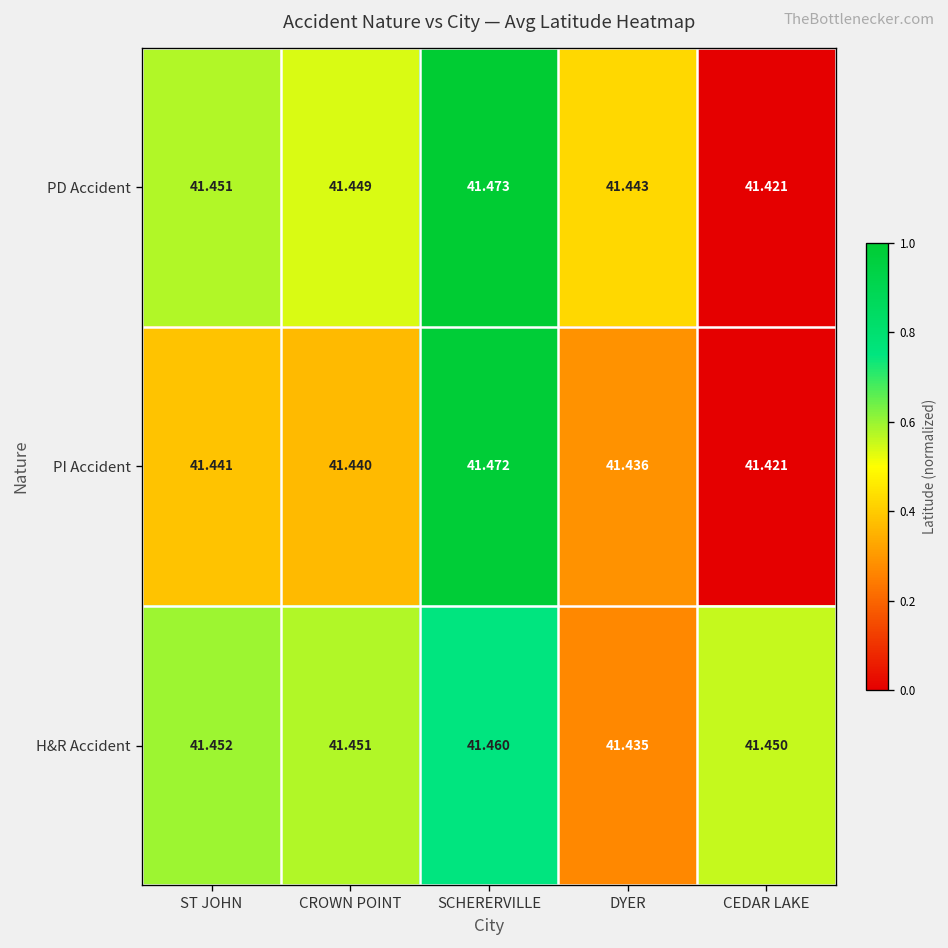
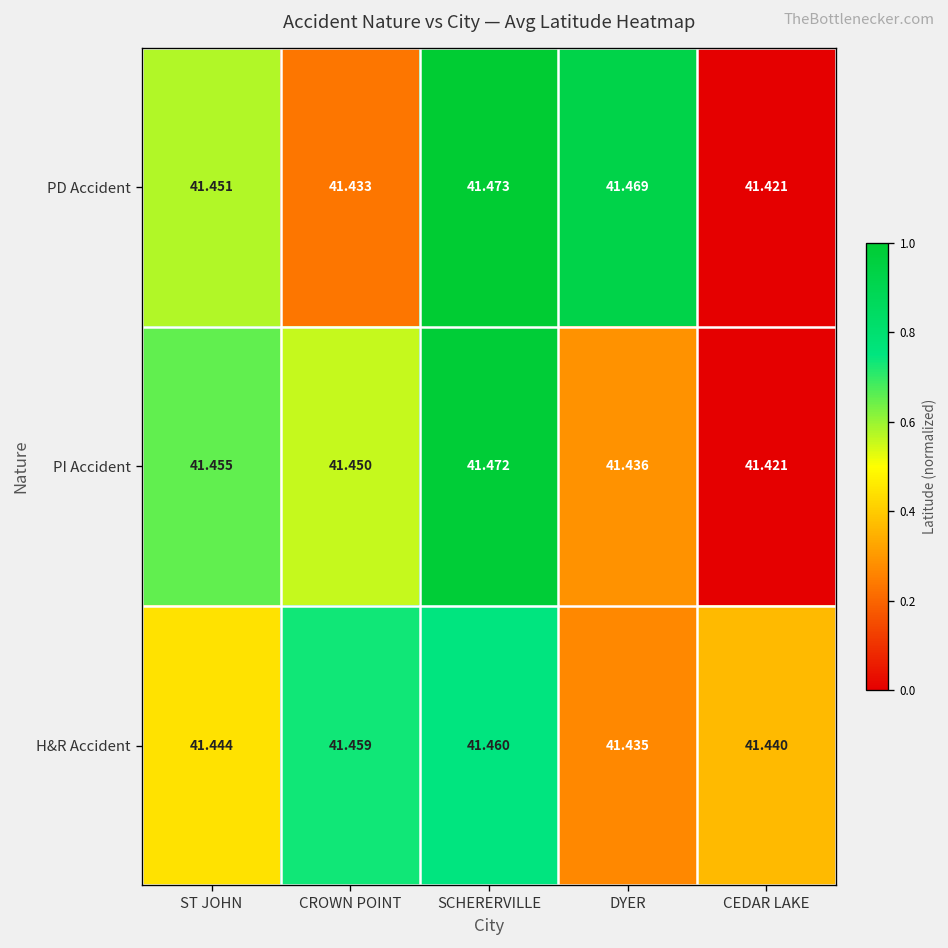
PD Accident, CROWN POINT: 41.449 -> 41.433
PD Accident, DYER: 41.443 -> 41.469
PI Accident, ST JOHN: 41.441 -> 41.455
PI Accident, CROWN POINT: 41.440 -> 41.450
H&R Accident, ST JOHN: 41.452 -> 41.444
H&R Accident, CROWN POINT: 41.451 -> 41.459
H&R Accident, CEDAR LAKE: 41.450 -> 41.440
